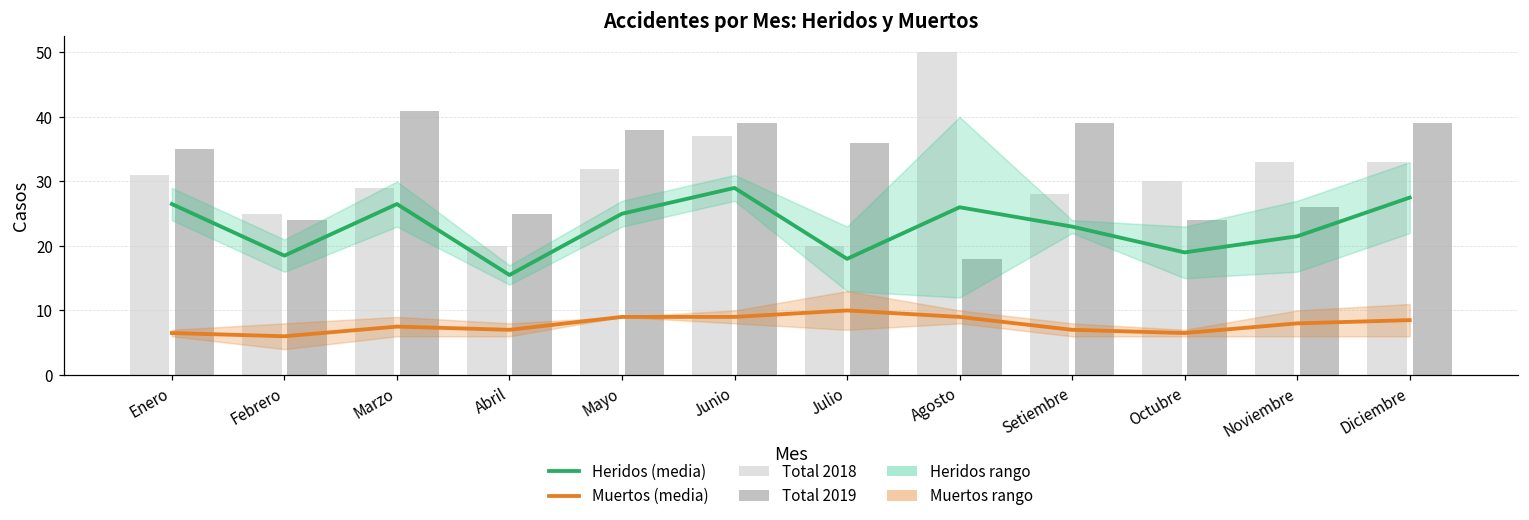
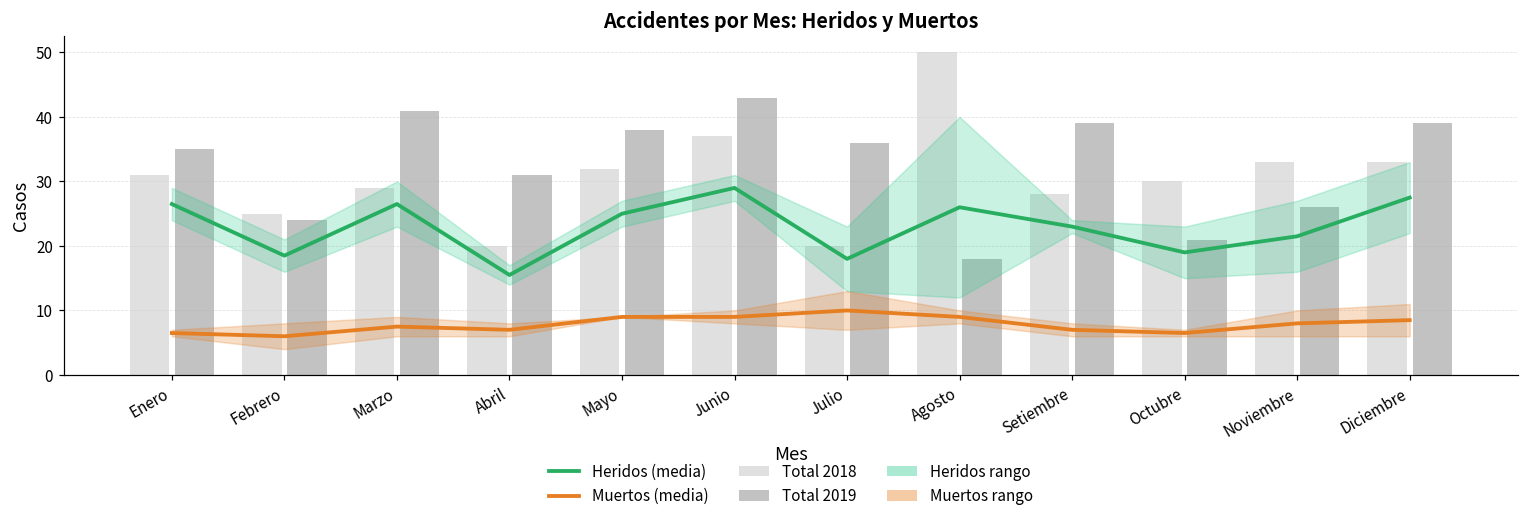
Total 2019, Abril: 25 -> 31
Total 2019, Junio: 39 -> 43
Total 2019, Octubre: 24 -> 21
